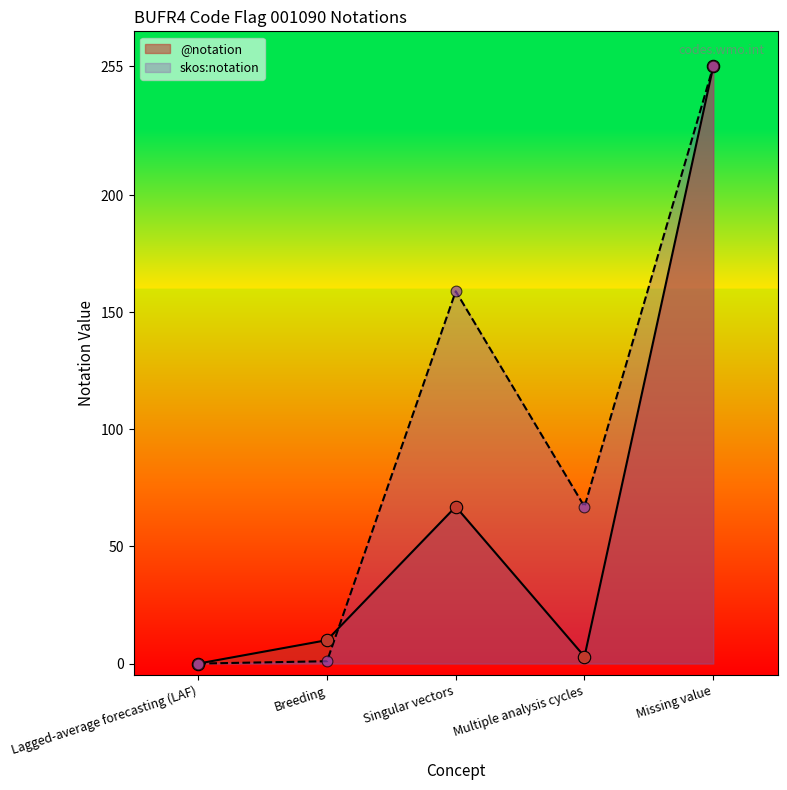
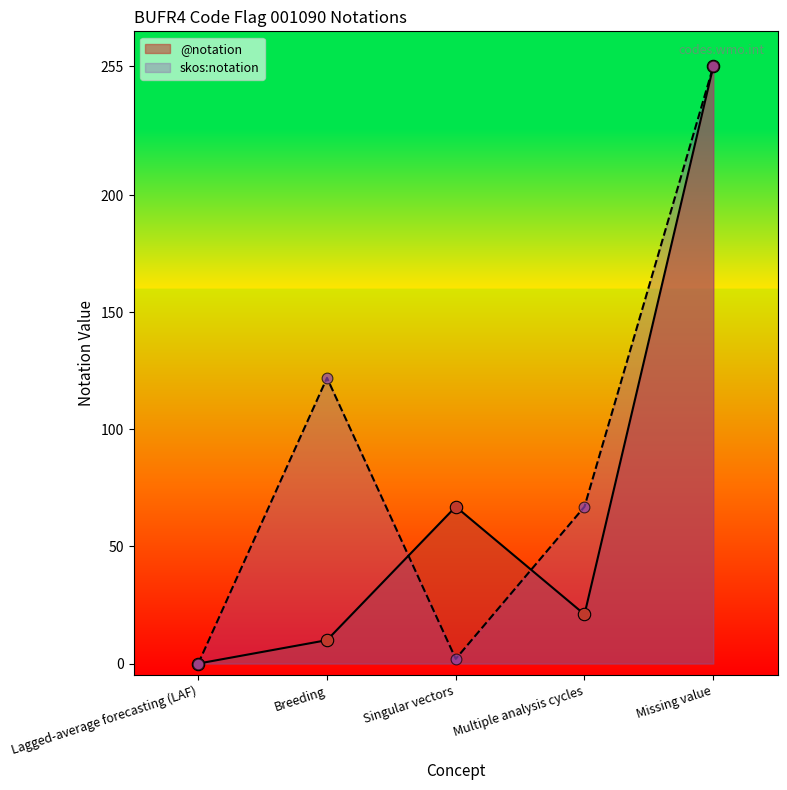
skos:notation, Breeding: 1 -> 122
skos:notation, Singular vectors: 159 -> 2
@notation, Multiple analysis cycles: 3 -> 21
